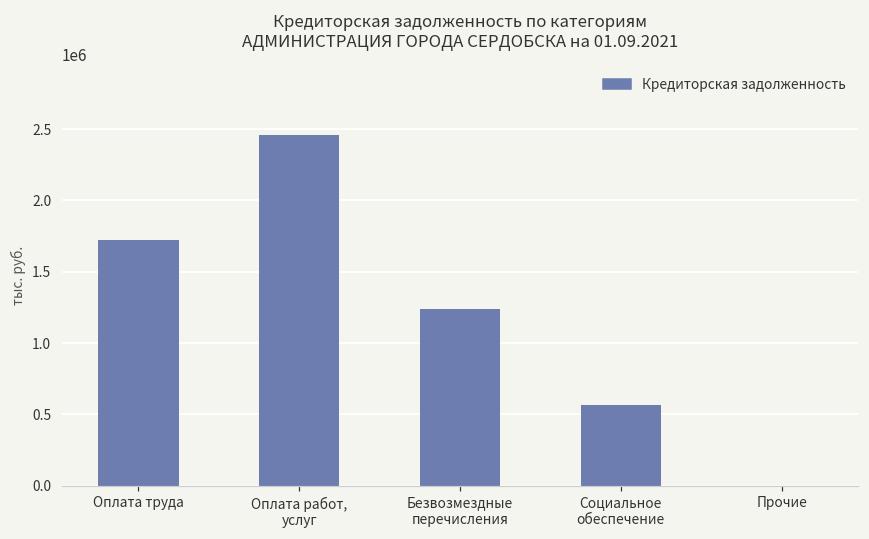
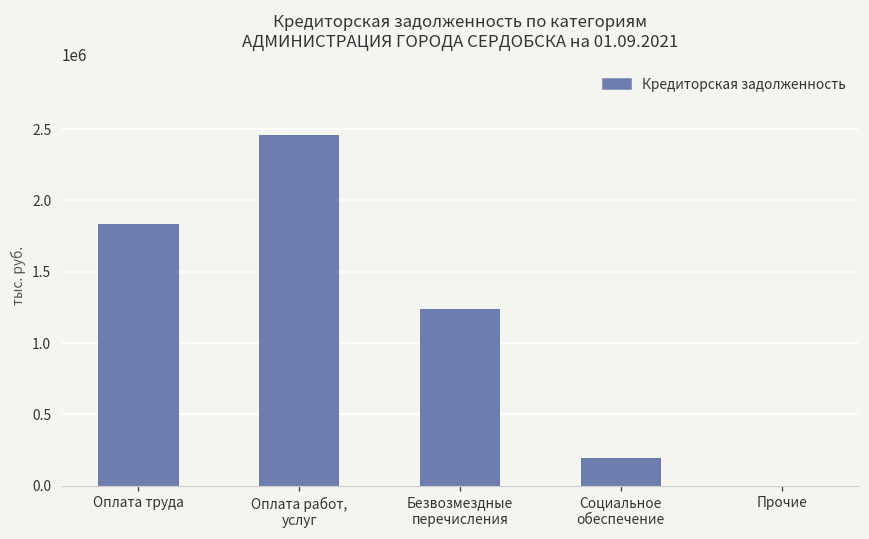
Оплата труда: 1730000 -> 1830000
Социальное обеспечение: 560000 -> 190000
